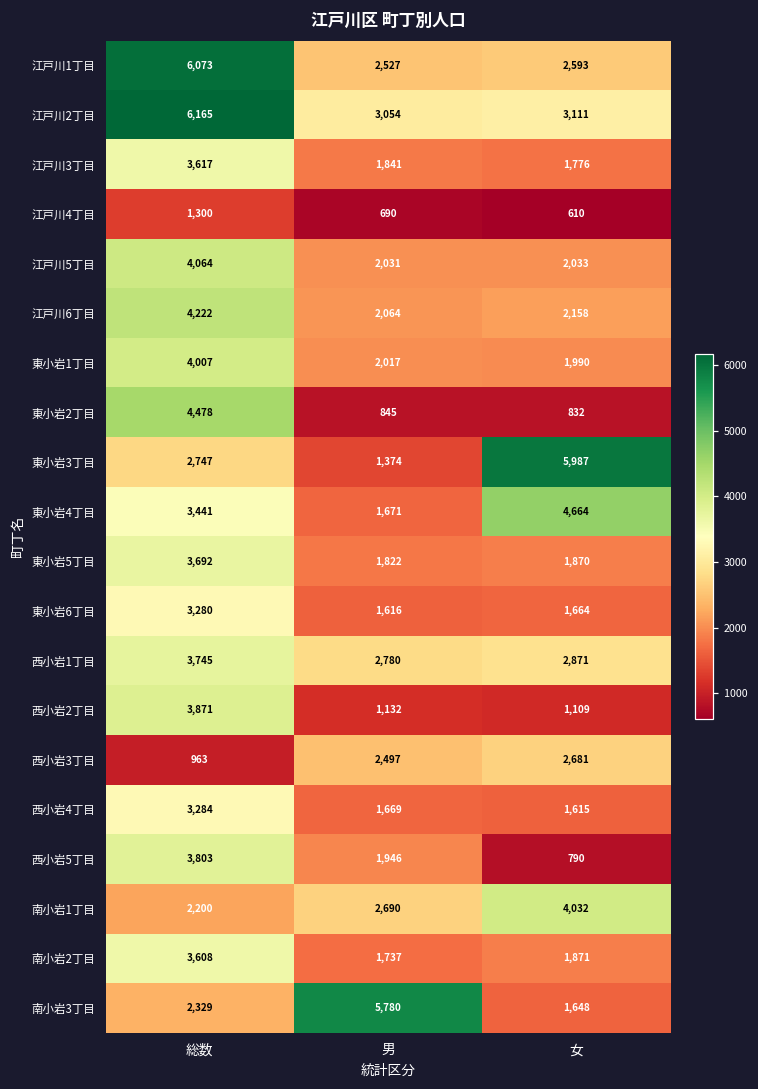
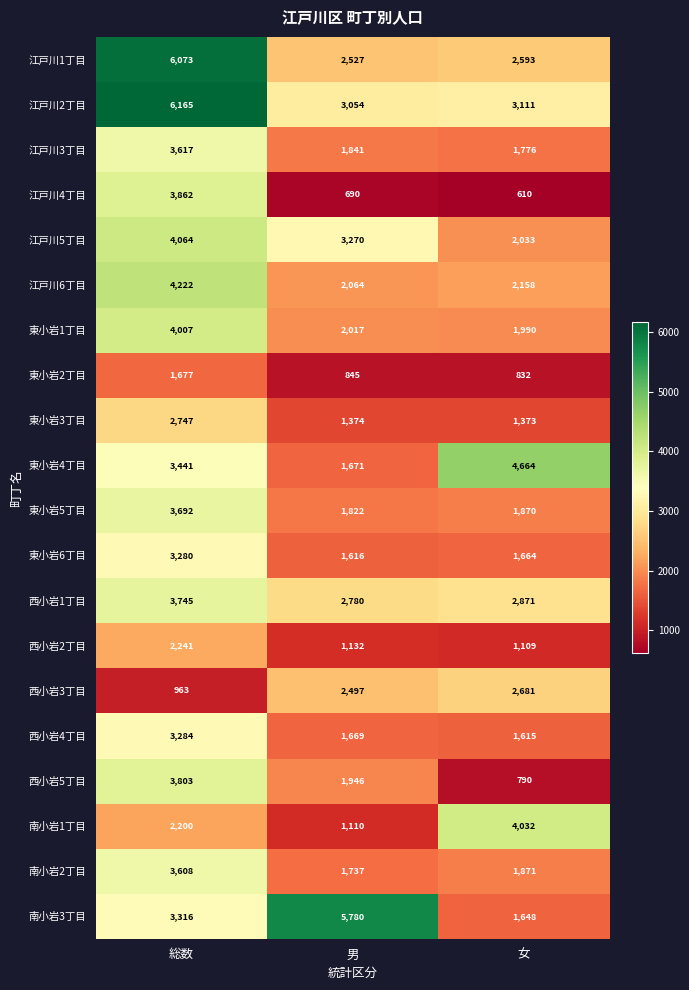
江戸川4丁目, 総数: 1,300 -> 3,862
江戸川5丁目, 男: 2,031 -> 3,270
東小岩2丁目, 総数: 4,478 -> 1,677
東小岩3丁目, 女: 5,987 -> 1,373
西小岩2丁目, 総数: 3,871 -> 2,241
南小岩1丁目, 男: 2,690 -> 1,110
南小岩3丁目, 総数: 2,329 -> 3,316
